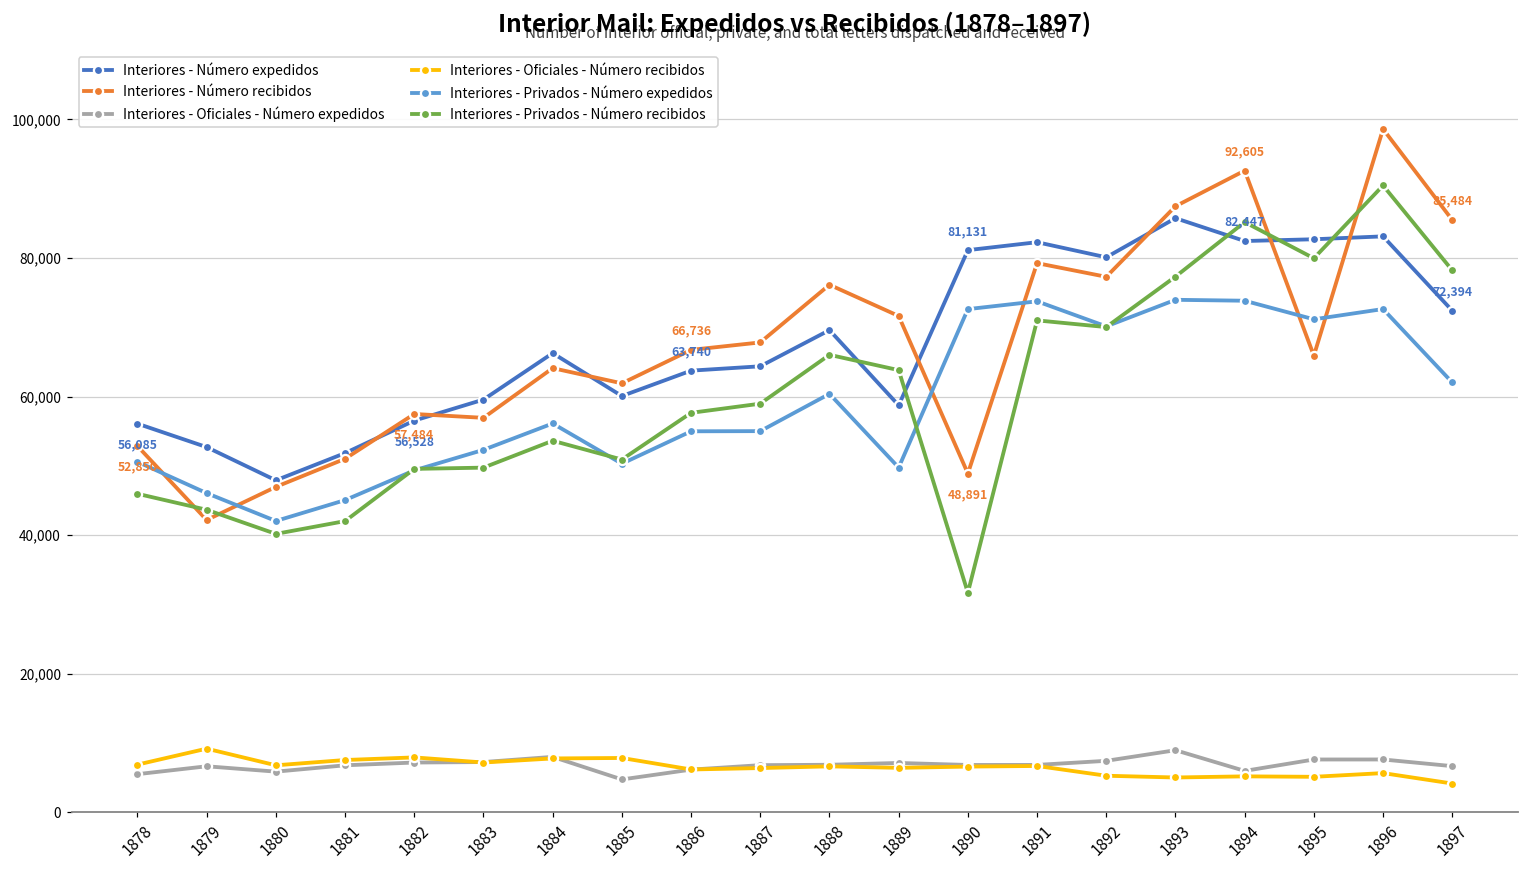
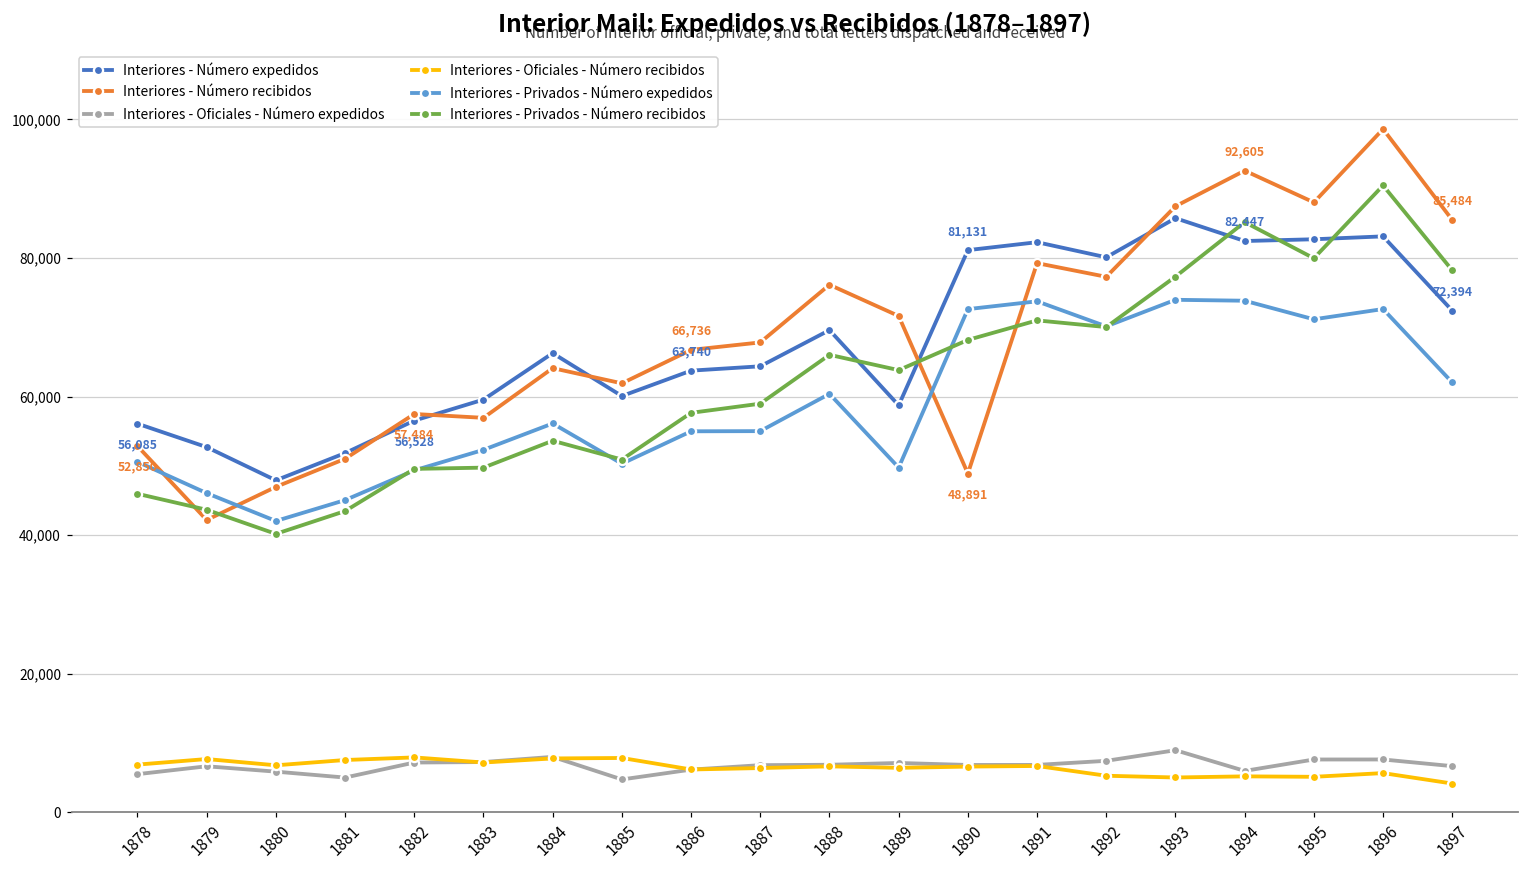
Interiores - Oficiales - Número recibidos, 1879: 9,000 -> 8,000
Interiores - Oficiales - Número expedidos, 1881: 7,000 -> 5,000
Interiores - Privados - Número recibidos, 1881: 42,000 -> 43,000
Interiores - Privados - Número recibidos, 1890: 32,000 -> 68,000
Interiores - Número recibidos, 1895: 66,000 -> 88,000
